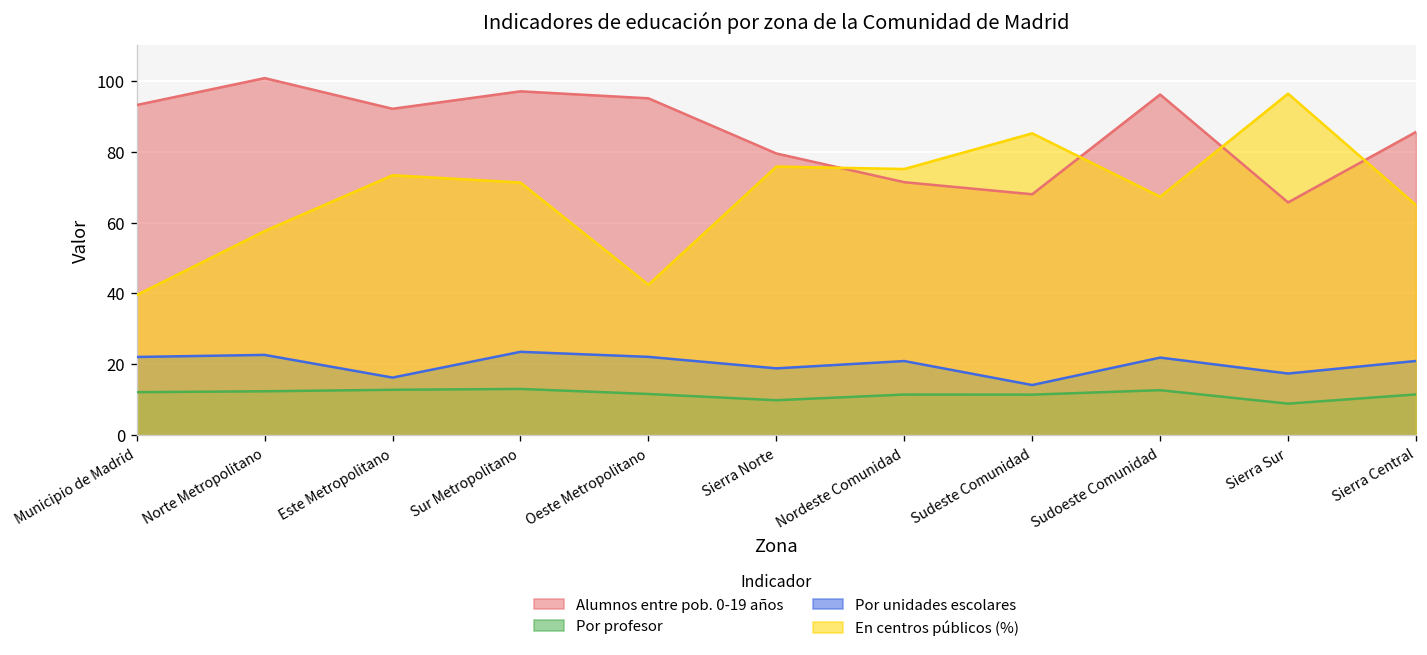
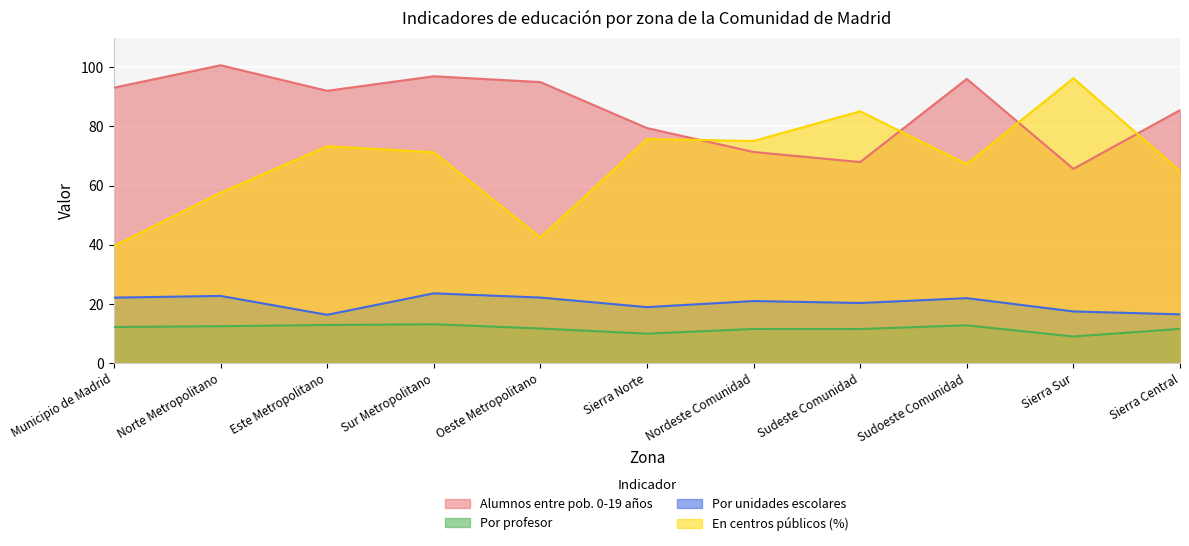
Por unidades escolares, Sudeste Comunidad: 14 -> 20
Por unidades escolares, Sierra Central: 21 -> 16
